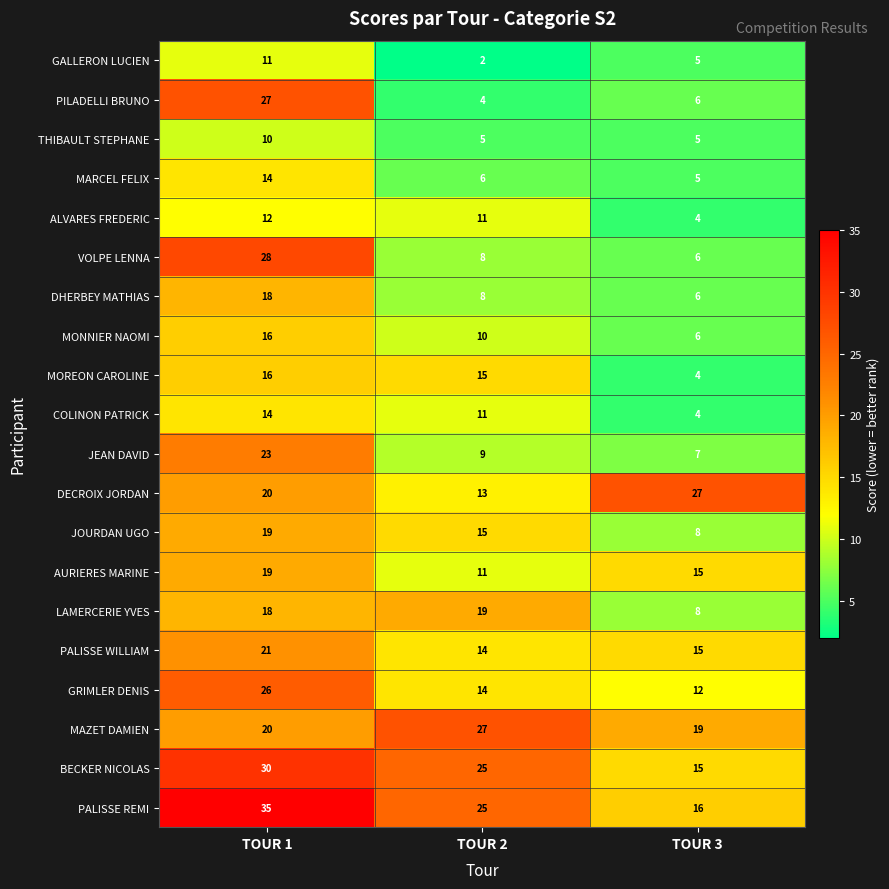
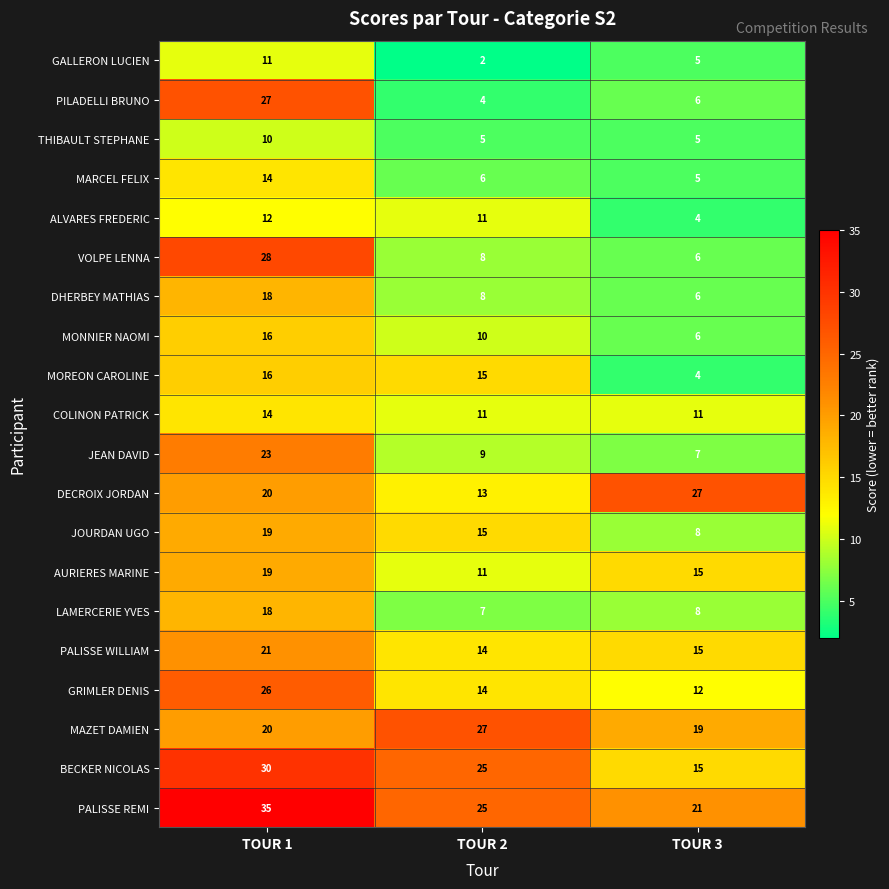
COLINON PATRICK, TOUR 3: 4 -> 11
LAMERCERIE YVES, TOUR 2: 19 -> 7
PALISSE REMI, TOUR 3: 16 -> 21
